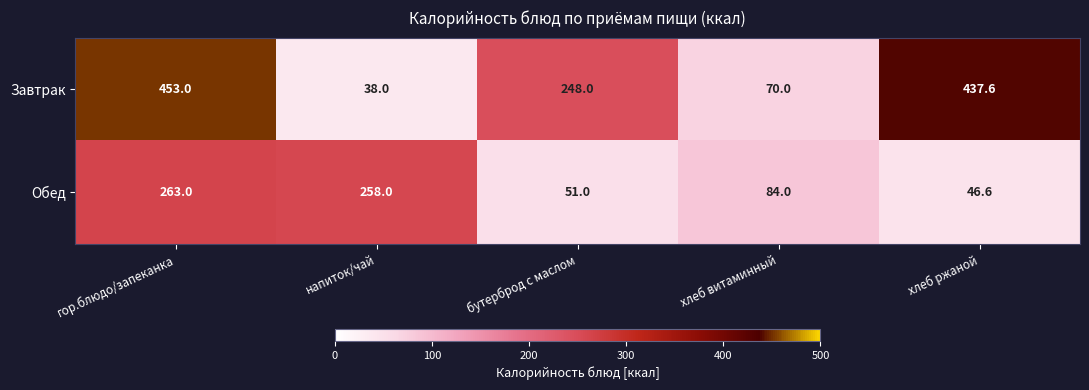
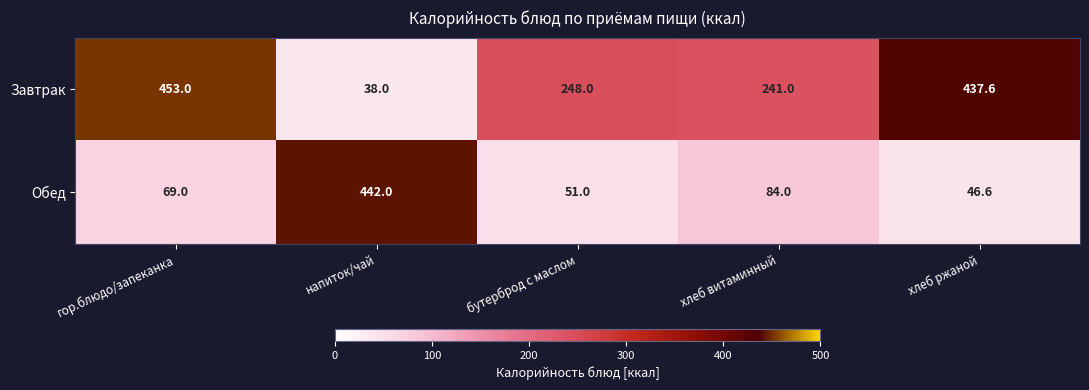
Завтрак, хлеб витаминный: 70.0 -> 241.0
Обед, гор.блюдо/запеканка: 263.0 -> 69.0
Обед, напиток/чай: 258.0 -> 442.0
